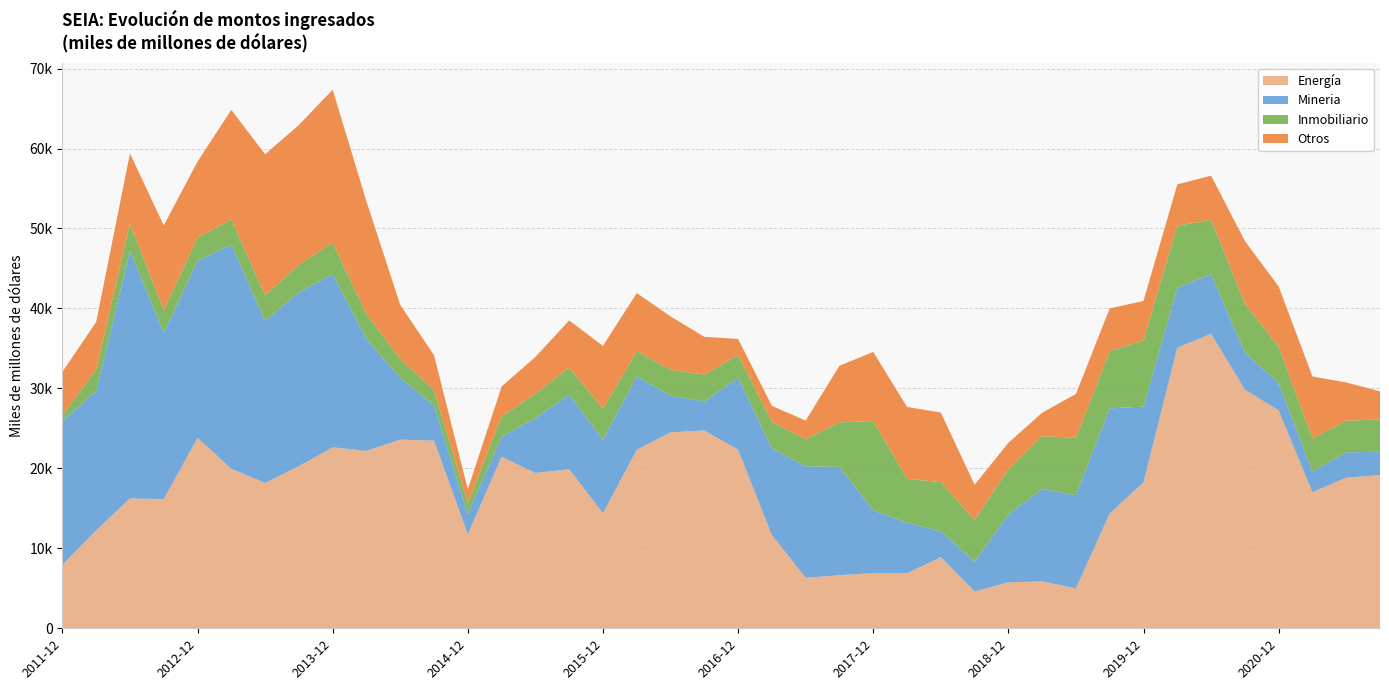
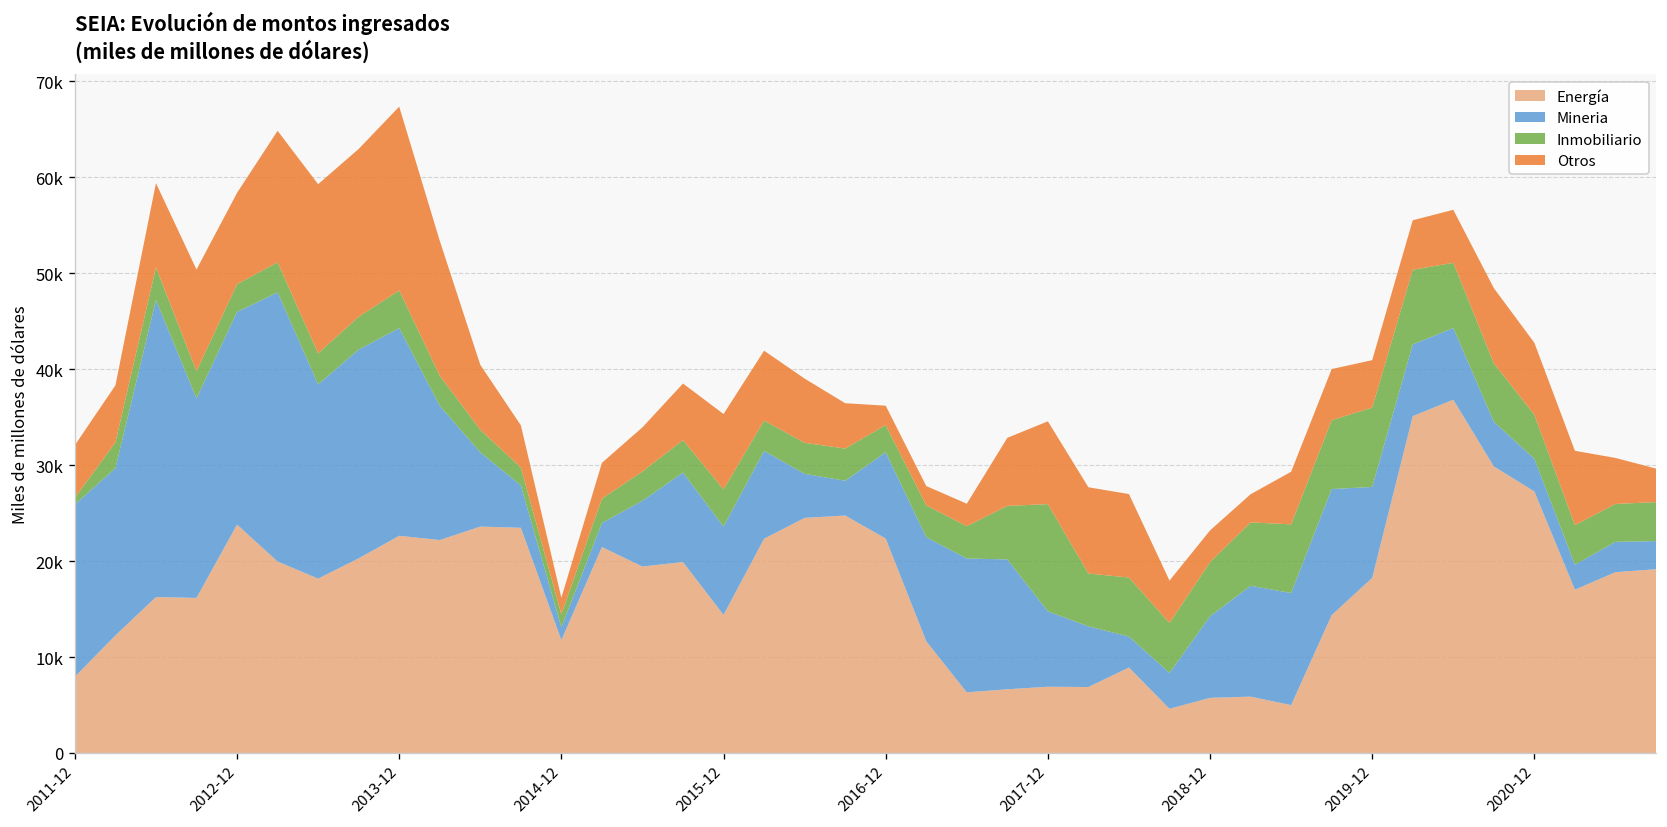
Mineria, 2014-12: 3000 -> 1000
